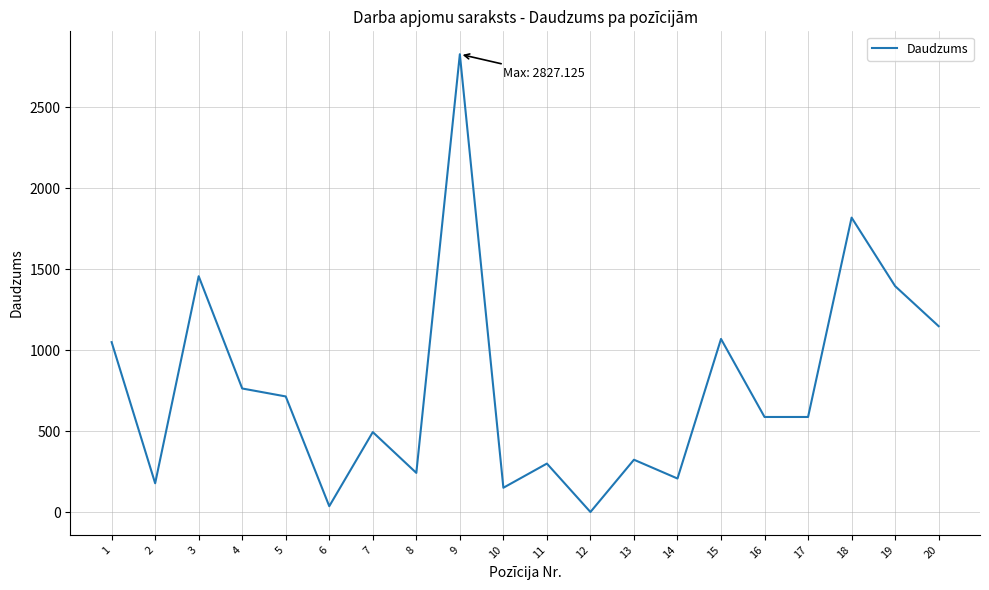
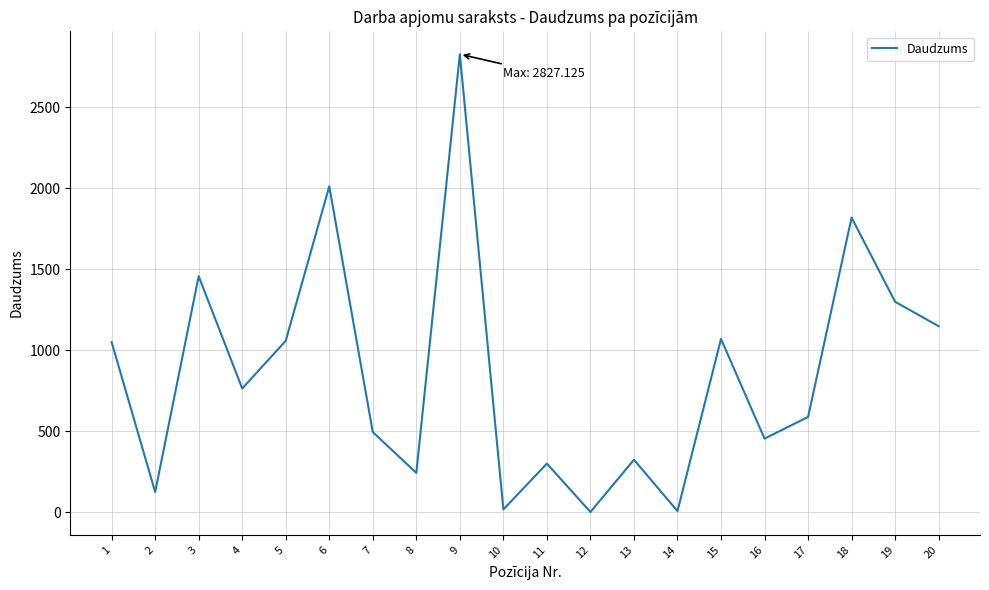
2: 180 -> 130
5: 720 -> 1060
6: 40 -> 2010
10: 150 -> 20
14: 210 -> 10
16: 590 -> 460
19: 1400 -> 1300
